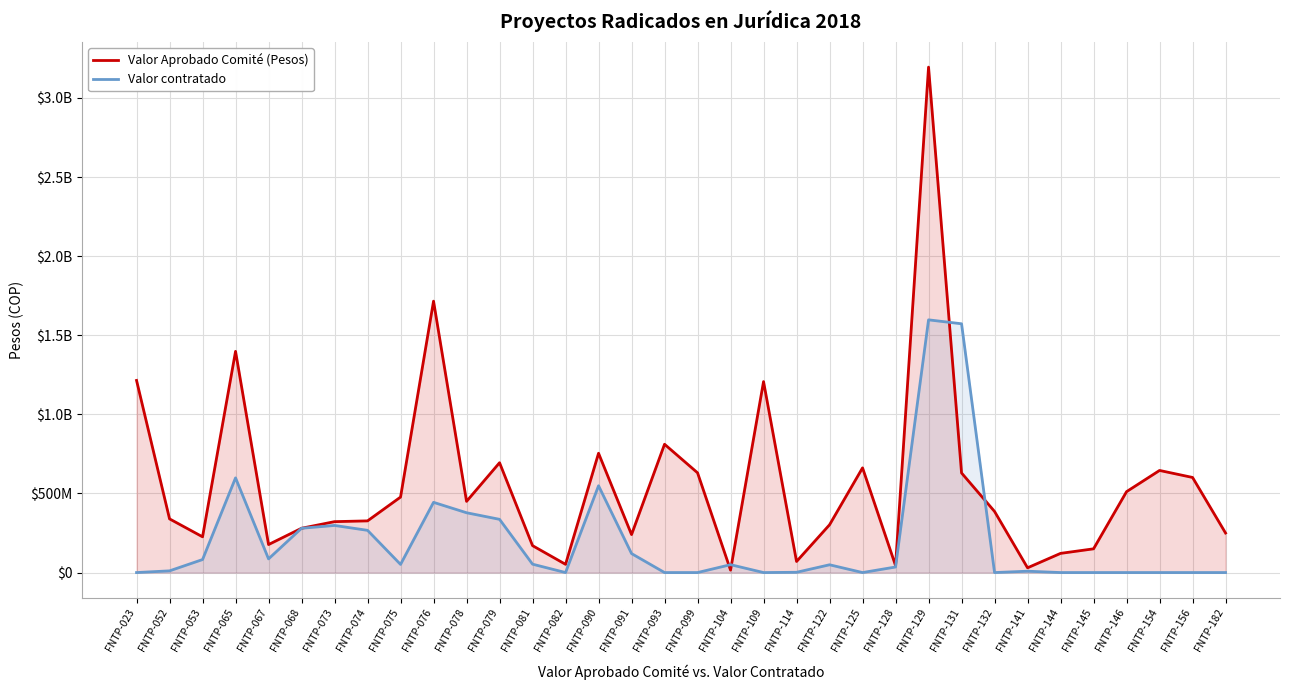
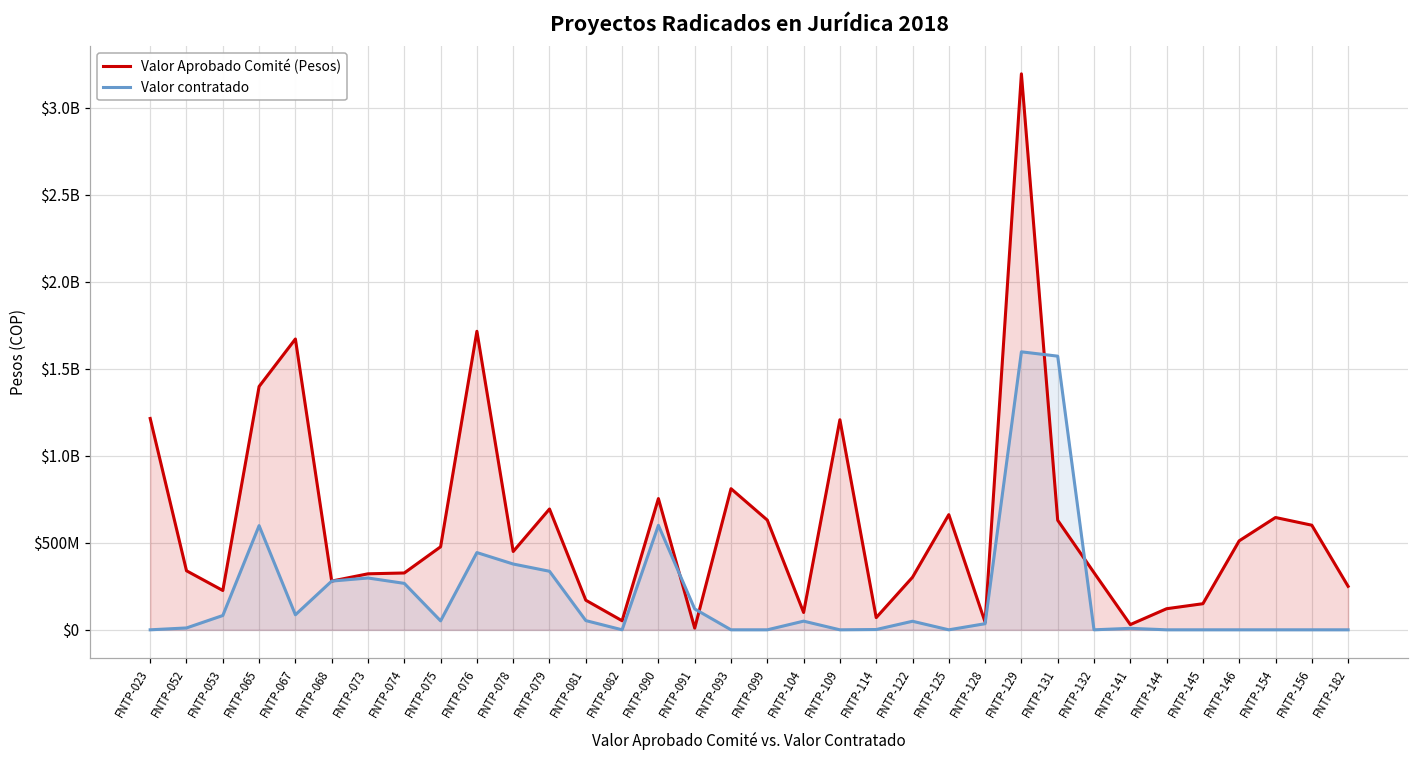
Valor Aprobado Comité (Pesos), FNTP-067: $180000000 -> $1670000000
Valor contratado, FNTP-090: $550000000 -> $600000000
Valor Aprobado Comité (Pesos), FNTP-091: $240000000 -> $10000000
Valor Aprobado Comité (Pesos), FNTP-104: $20000000 -> $100000000
Valor Aprobado Comité (Pesos), FNTP-132: $390000000 -> $330000000
